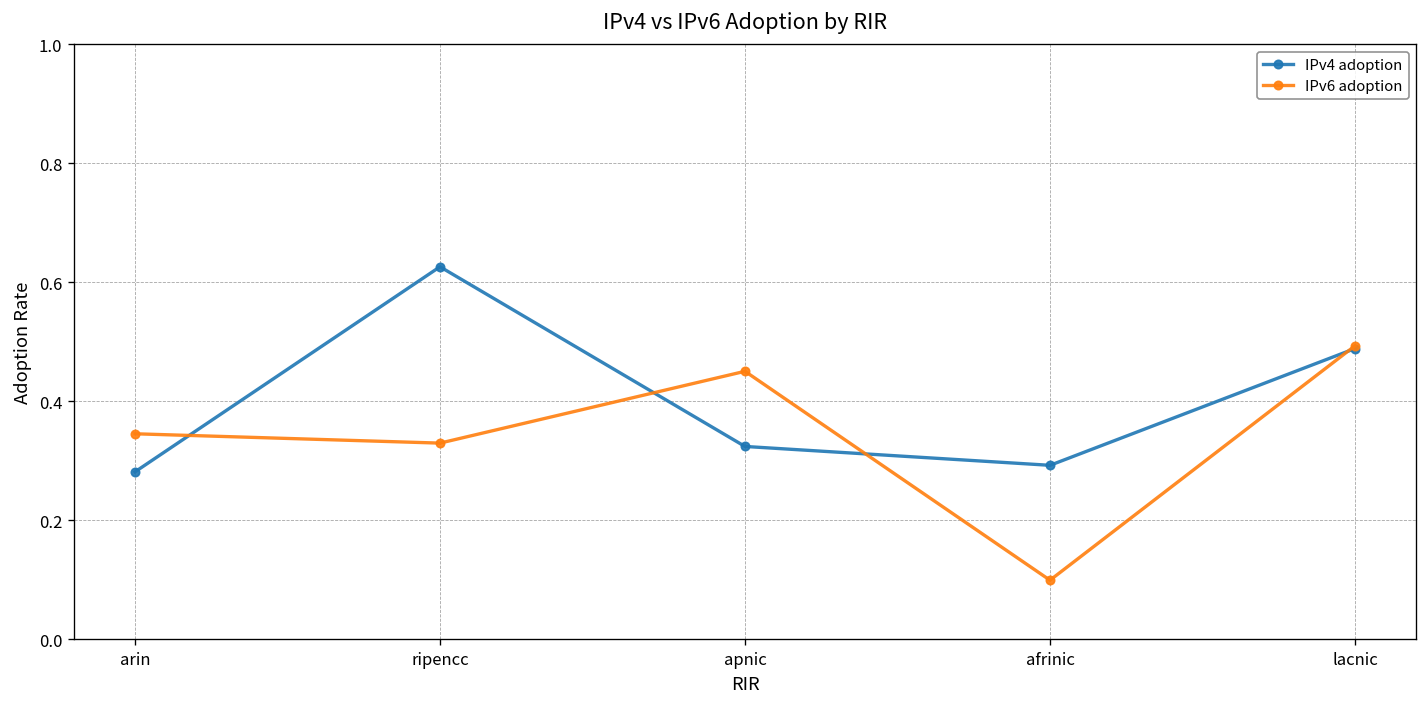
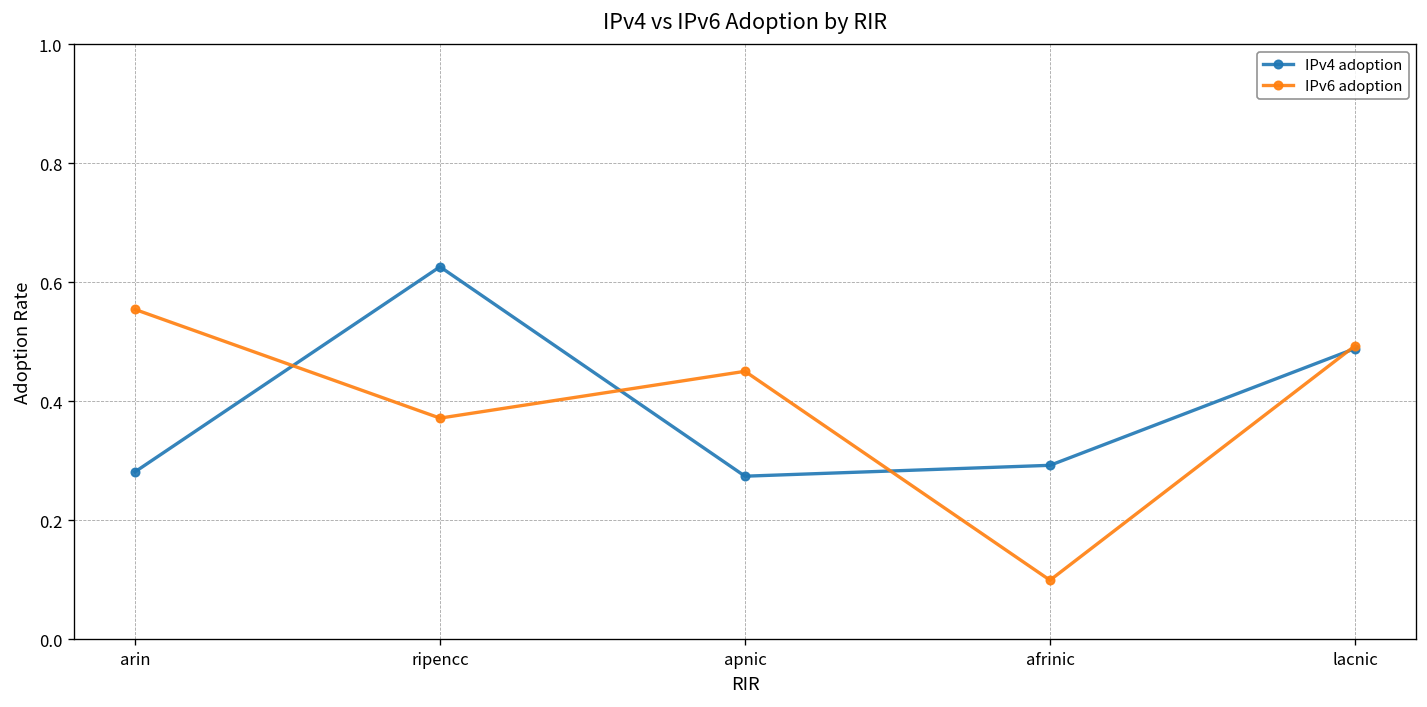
IPv6 adoption, arin: 0.35 -> 0.55
IPv6 adoption, ripencc: 0.33 -> 0.37
IPv4 adoption, apnic: 0.32 -> 0.27
